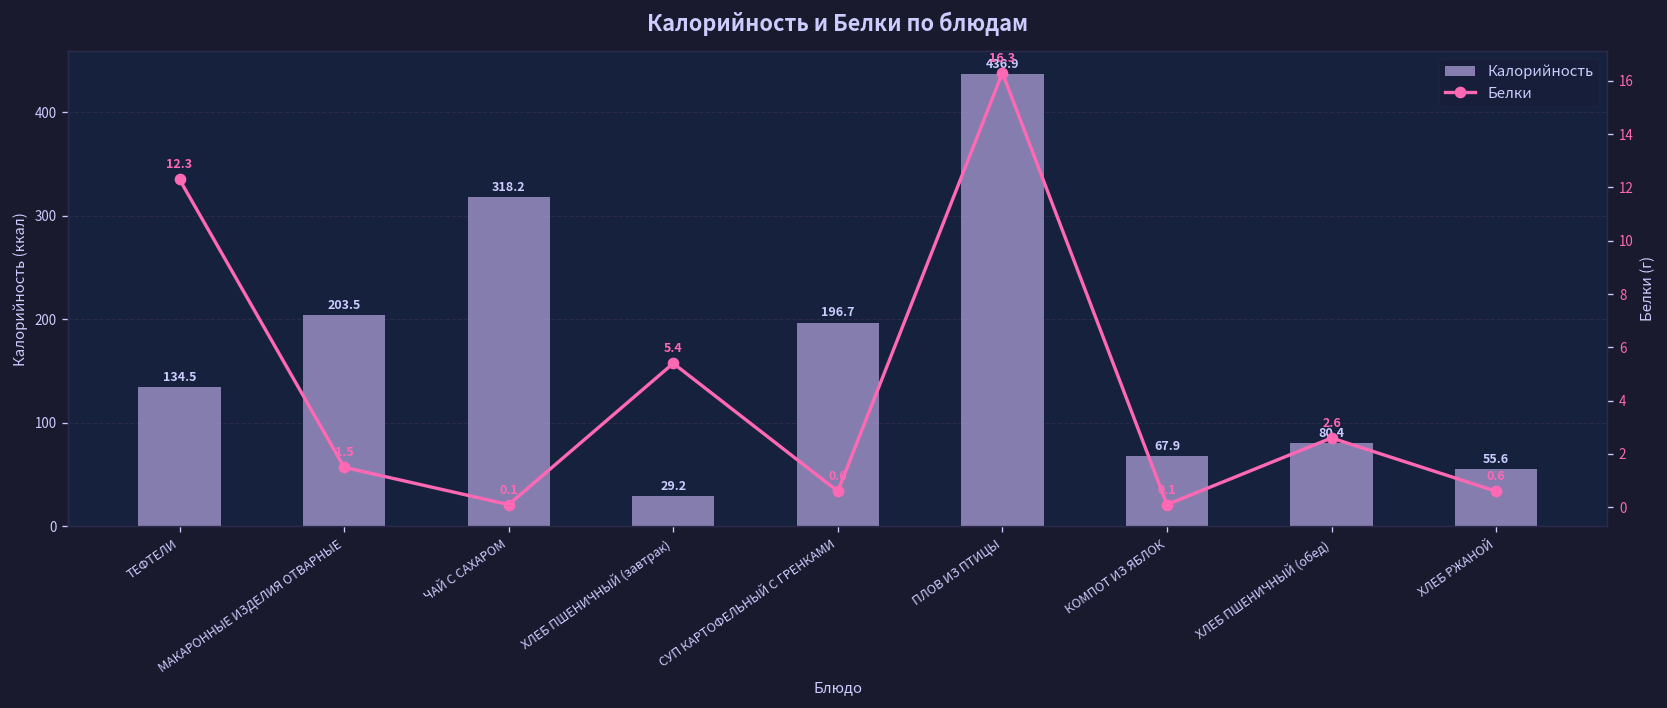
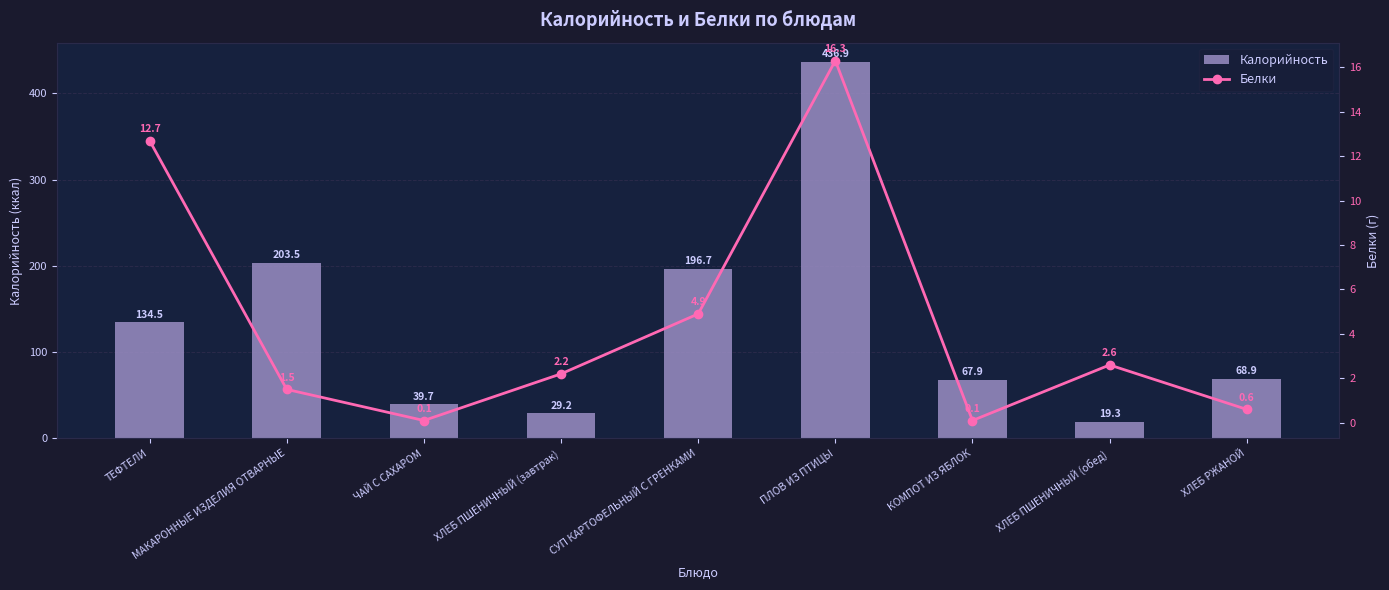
Калорийность, ЧАЙ С САХАРОМ: 318.2 -> 39.7
Калорийность, ХЛЕБ ПШЕНИЧНЫЙ (обед): 80.4 -> 19.3
Калорийность, ХЛЕБ РЖАНОЙ: 55.6 -> 68.9
Белки, ТЕФТЕЛИ: 12.3 -> 12.7
Белки, ХЛЕБ ПШЕНИЧНЫЙ (завтрак): 5.4 -> 2.2
Белки, СУП КАРТОФЕЛЬНЫЙ С ГРЕНКАМИ: 0.6 -> 4.9
